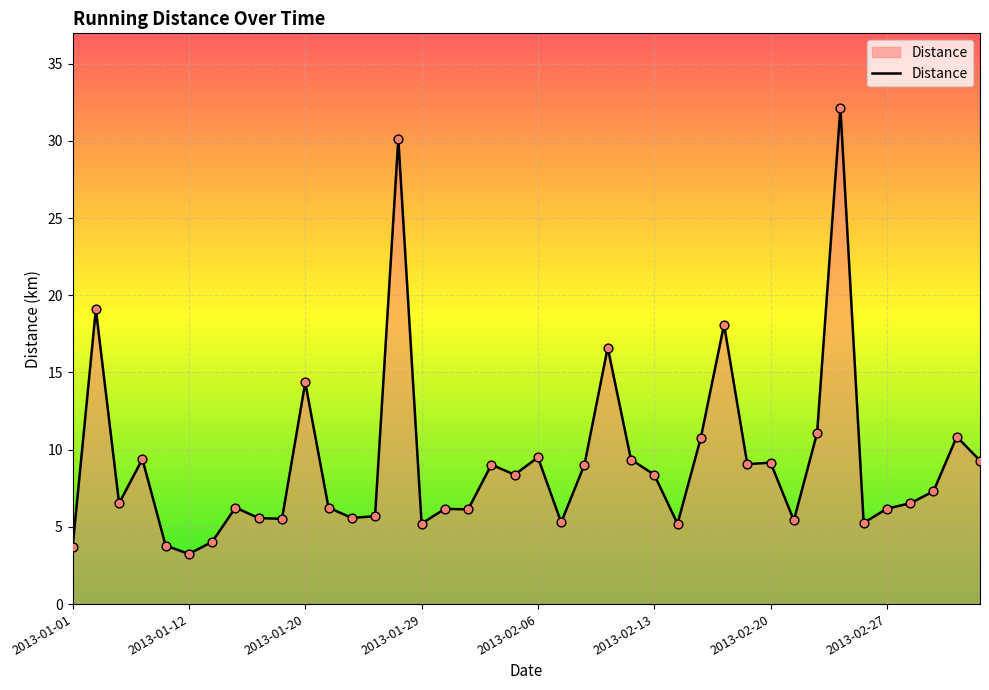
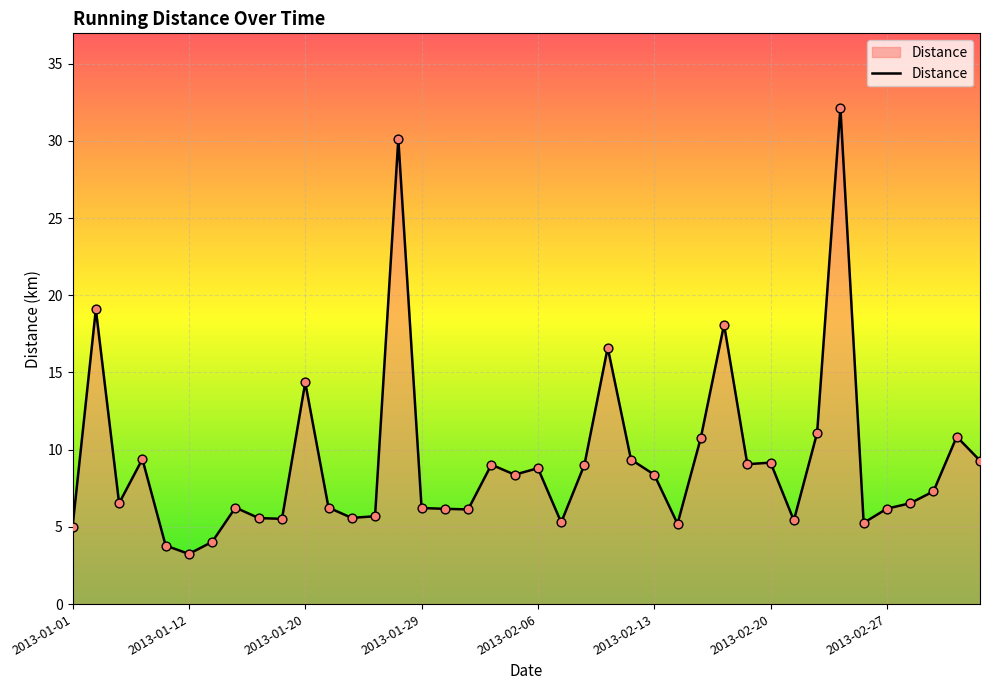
2013-01-01: 3.7 -> 5.0
2013-01-29: 5.2 -> 6.2
2013-02-06: 9.5 -> 8.8
